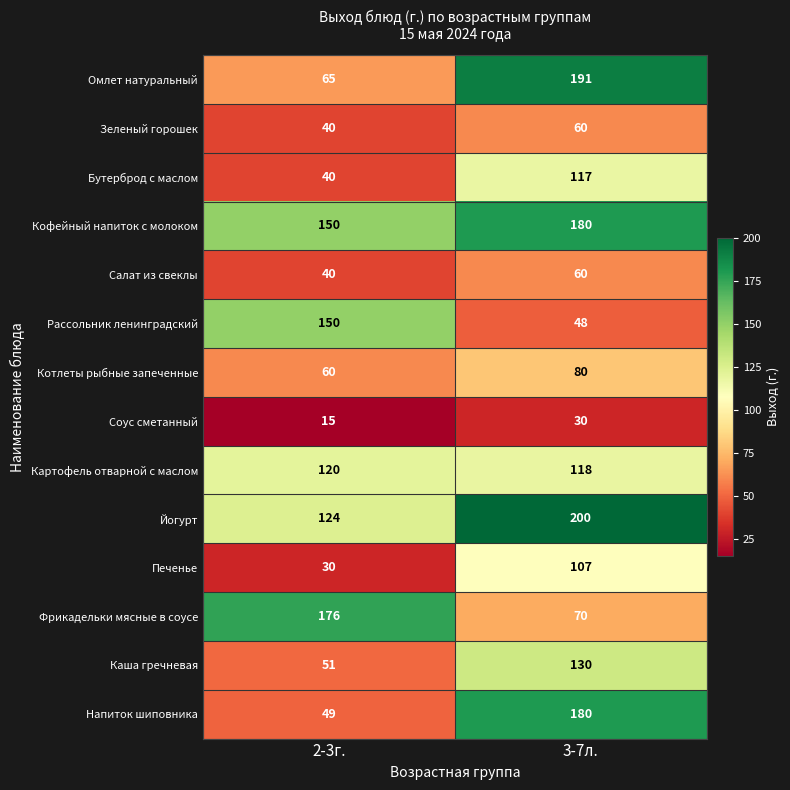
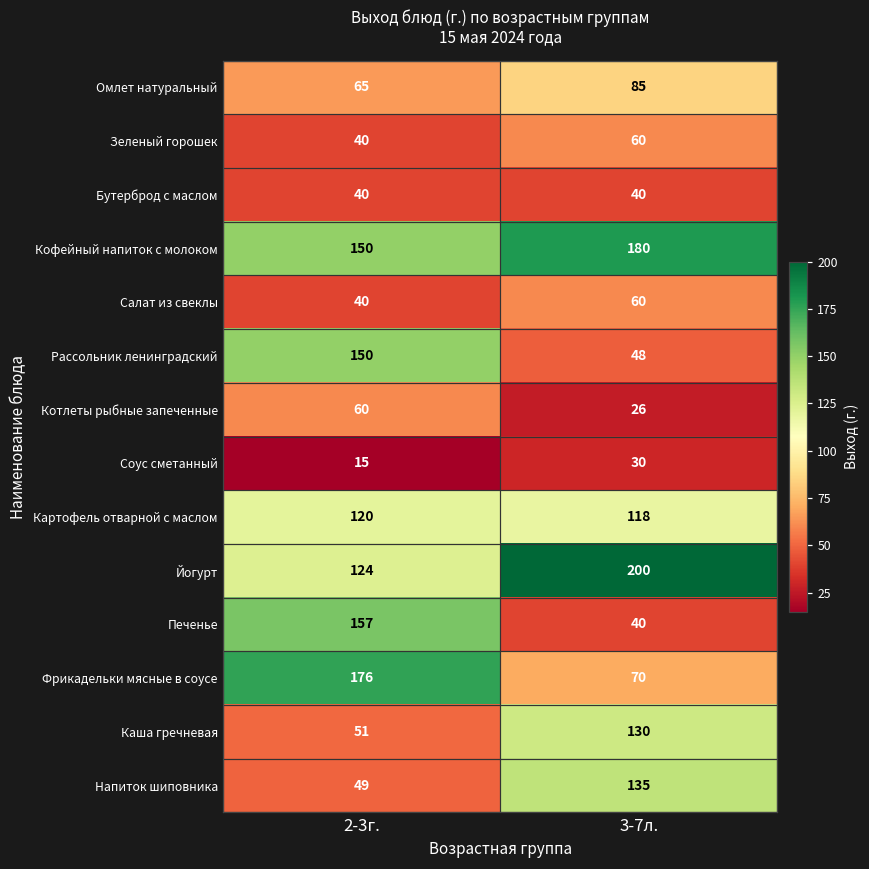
Омлет натуральный, 3-7л.: 191 -> 85
Бутерброд с маслом, 3-7л.: 117 -> 40
Котлеты рыбные запеченные, 3-7л.: 80 -> 26
Печенье, 2-3г.: 30 -> 157
Печенье, 3-7л.: 107 -> 40
Напиток шиповника, 3-7л.: 180 -> 135
